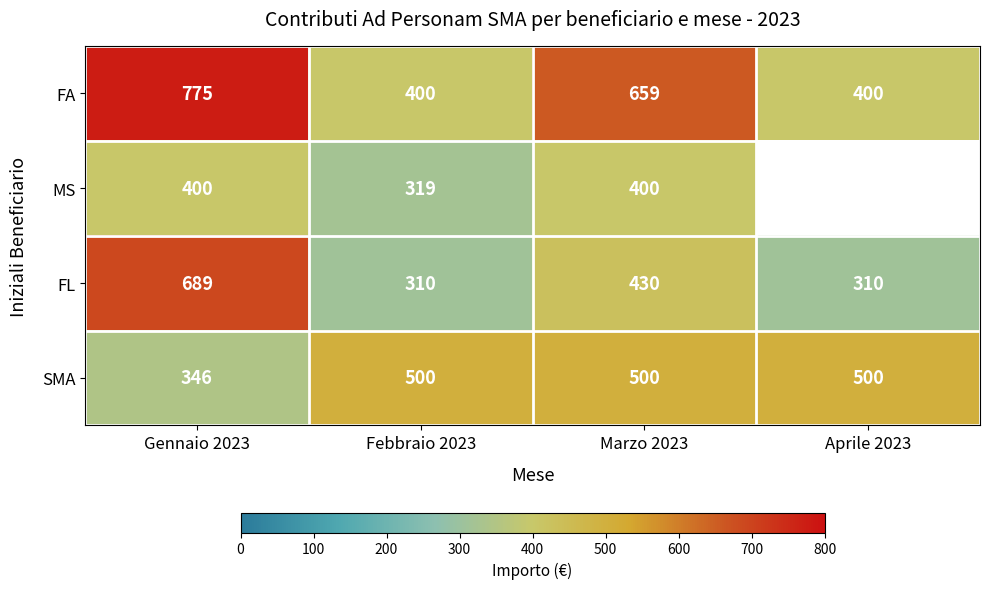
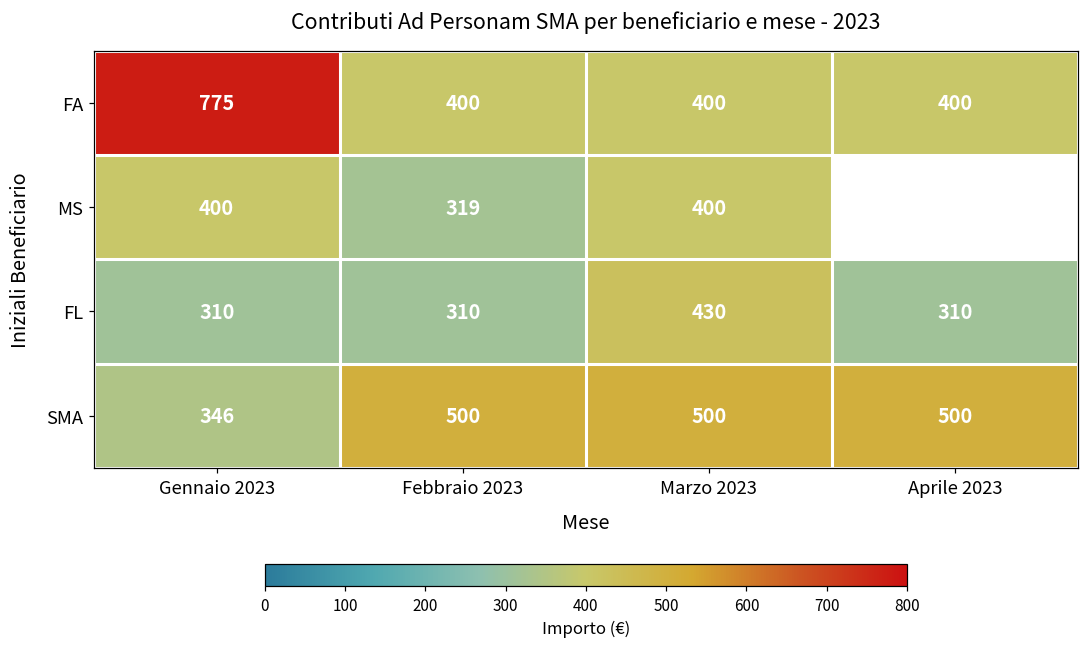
FA, Marzo 2023: 659 -> 400
FL, Gennaio 2023: 689 -> 310
